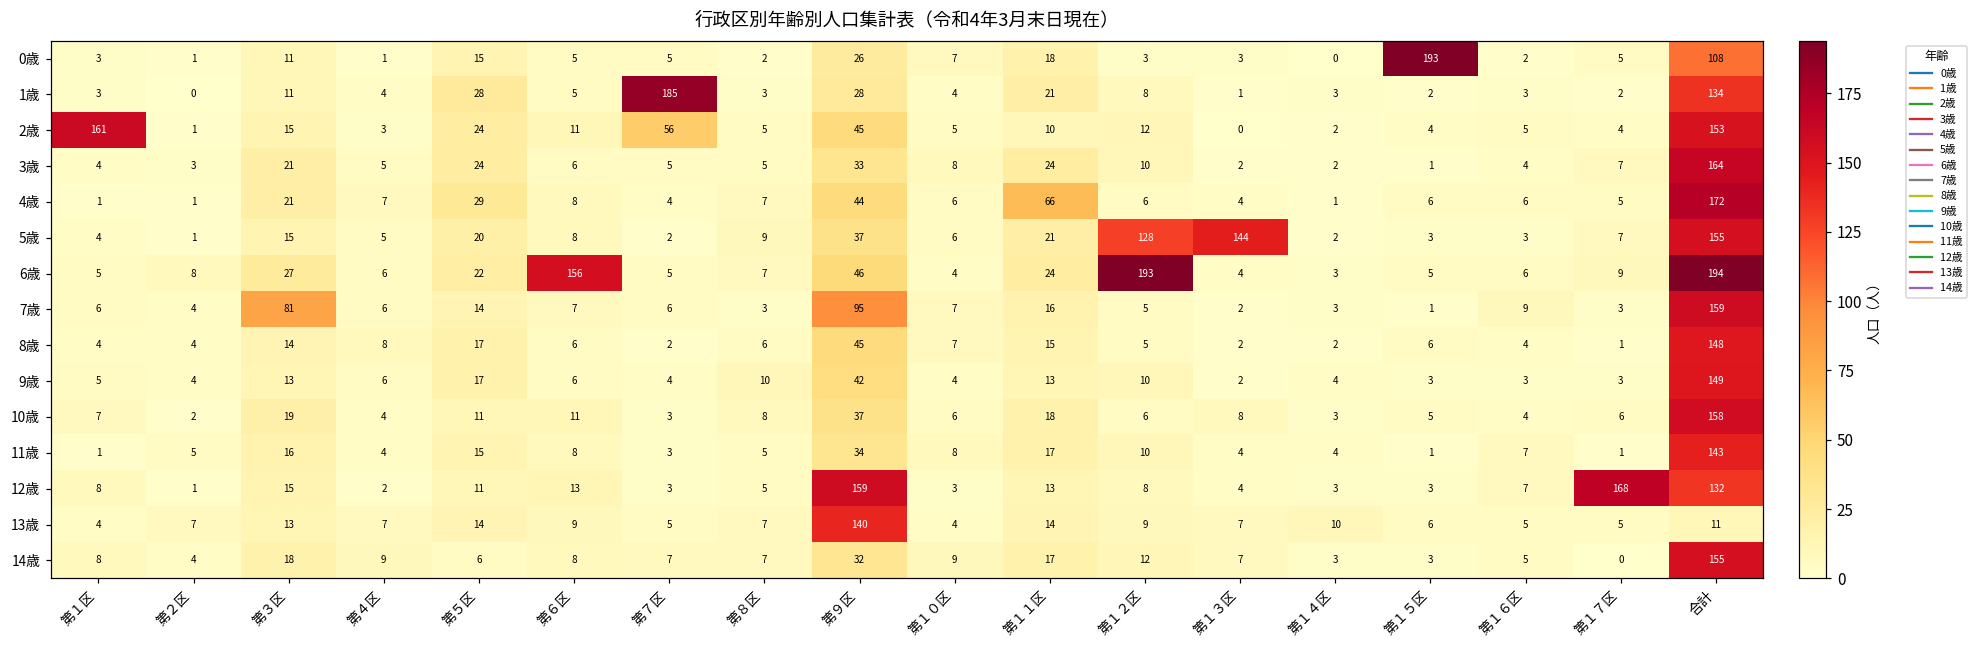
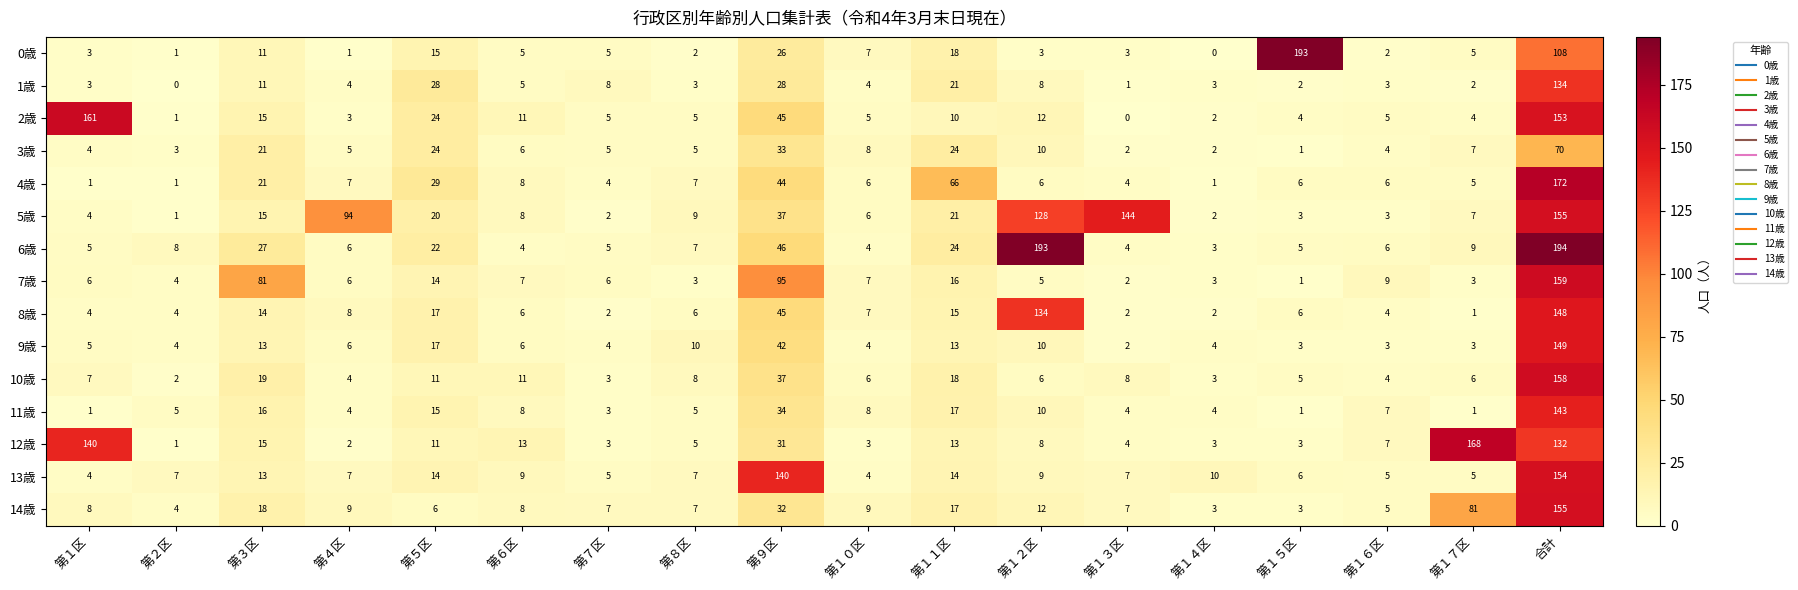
1歳, 第７区: 185 -> 8
2歳, 第７区: 56 -> 5
3歳, 合計: 164 -> 70
5歳, 第４区: 5 -> 94
6歳, 第６区: 156 -> 4
8歳, 第１２区: 5 -> 134
12歳, 第１区: 8 -> 140
12歳, 第９区: 159 -> 31
13歳, 合計: 11 -> 154
14歳, 第１７区: 0 -> 81
